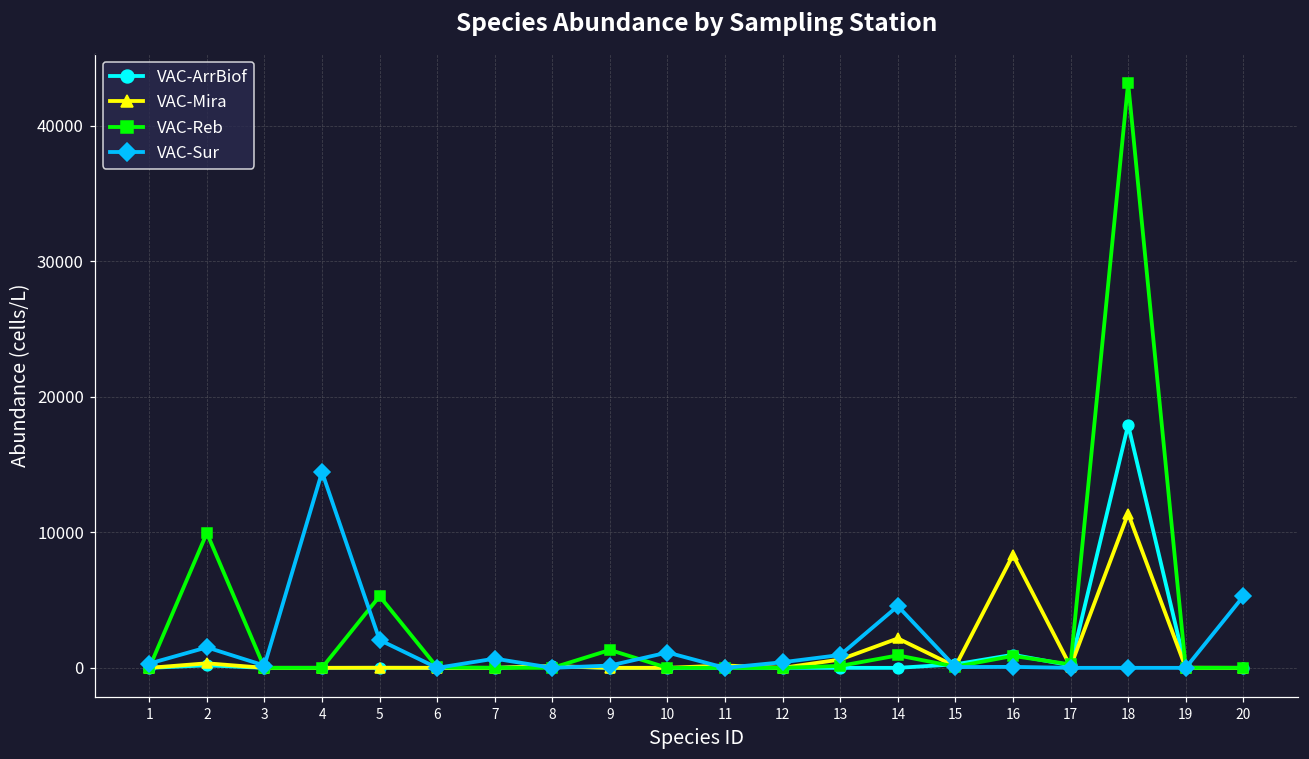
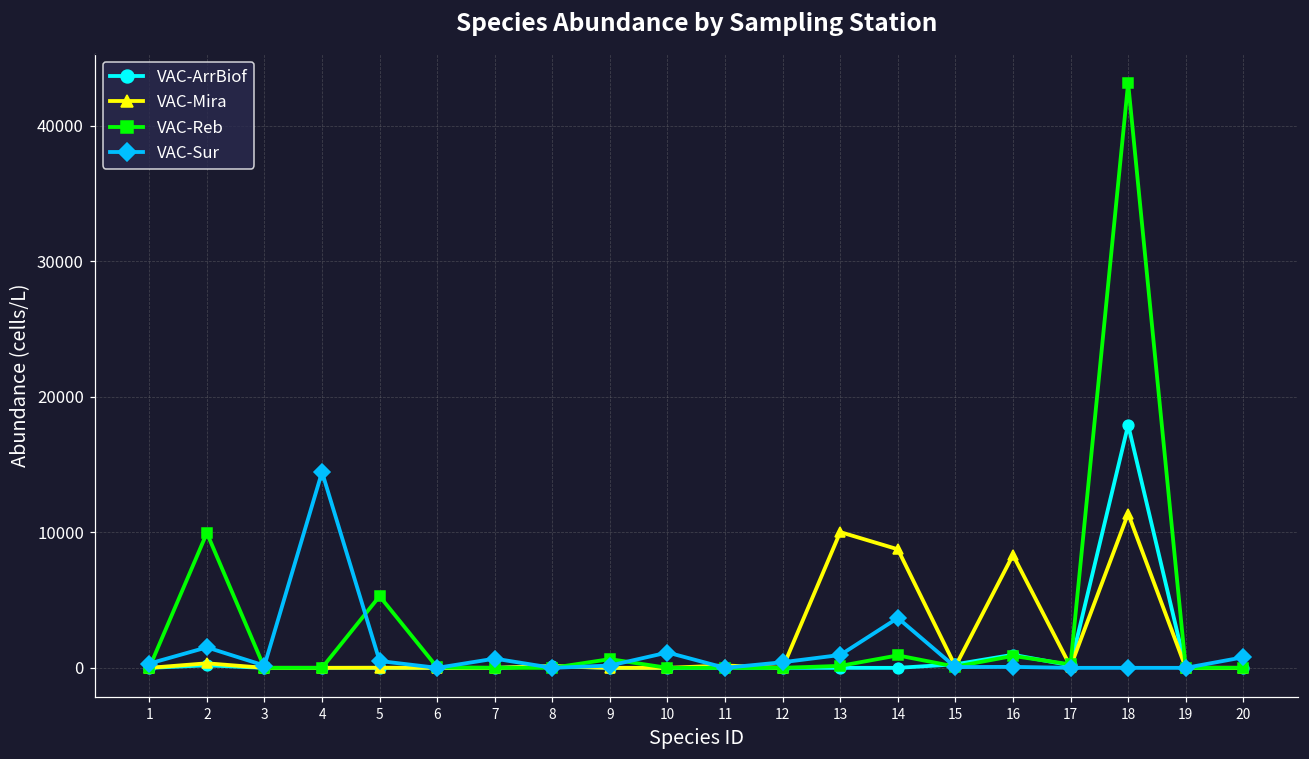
VAC-Sur, 5: 2100 -> 500
VAC-Reb, 9: 1300 -> 600
VAC-Mira, 13: 600 -> 10000
VAC-Mira, 14: 2200 -> 8800
VAC-Sur, 14: 4600 -> 3700
VAC-Sur, 20: 5300 -> 800
